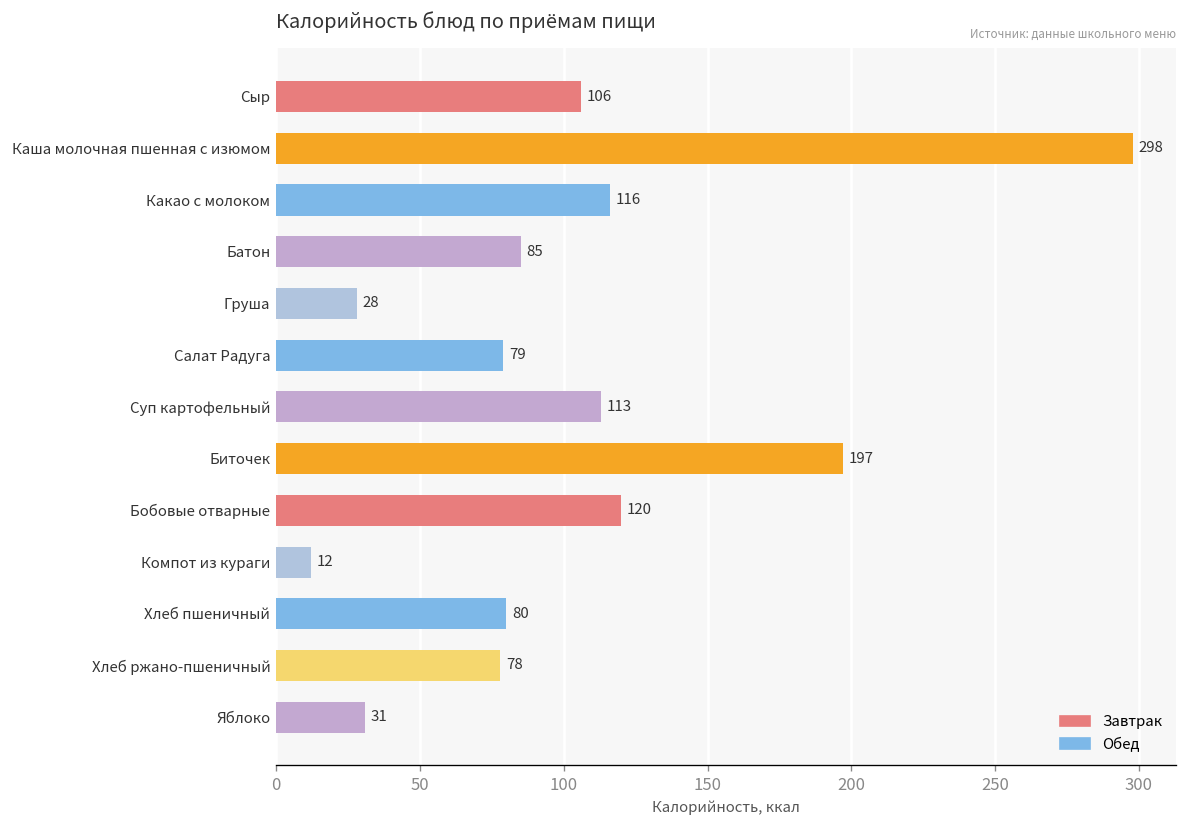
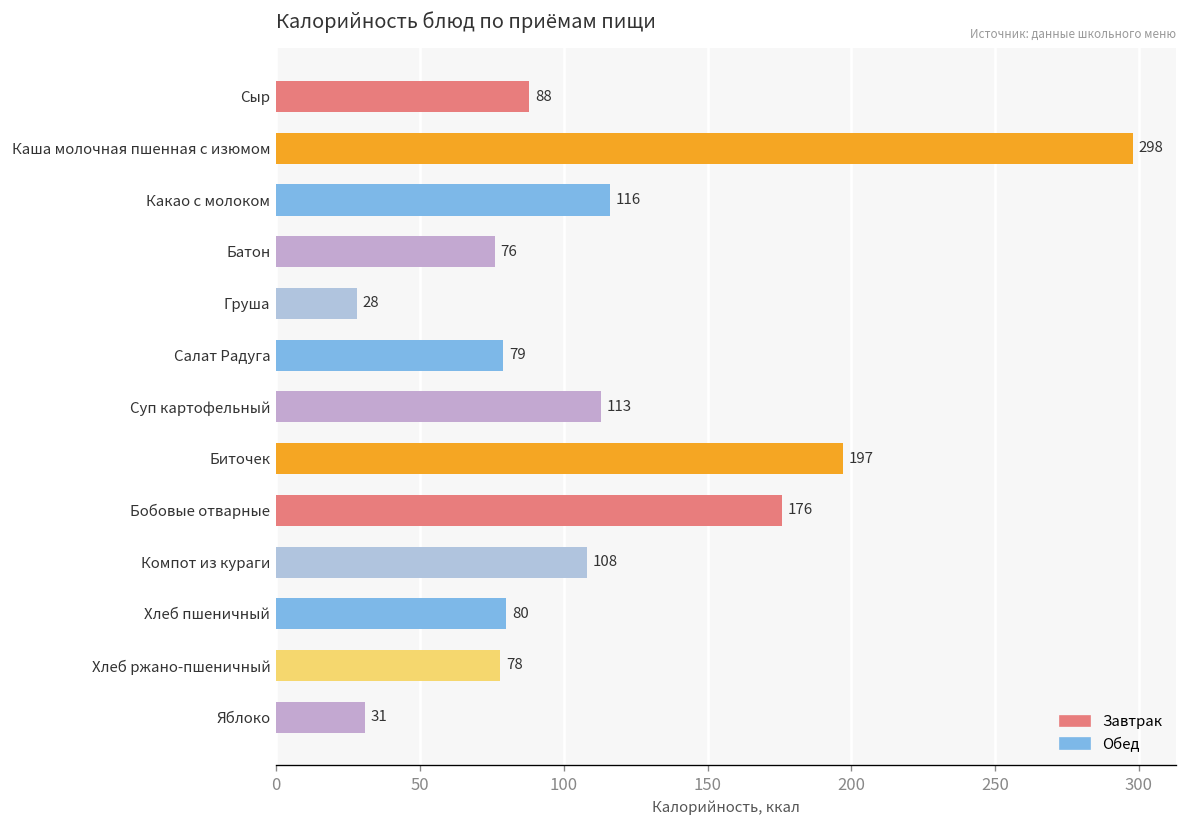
Сыр: 106 -> 88
Батон: 85 -> 76
Бобовые отварные: 120 -> 176
Компот из кураги: 12 -> 108
